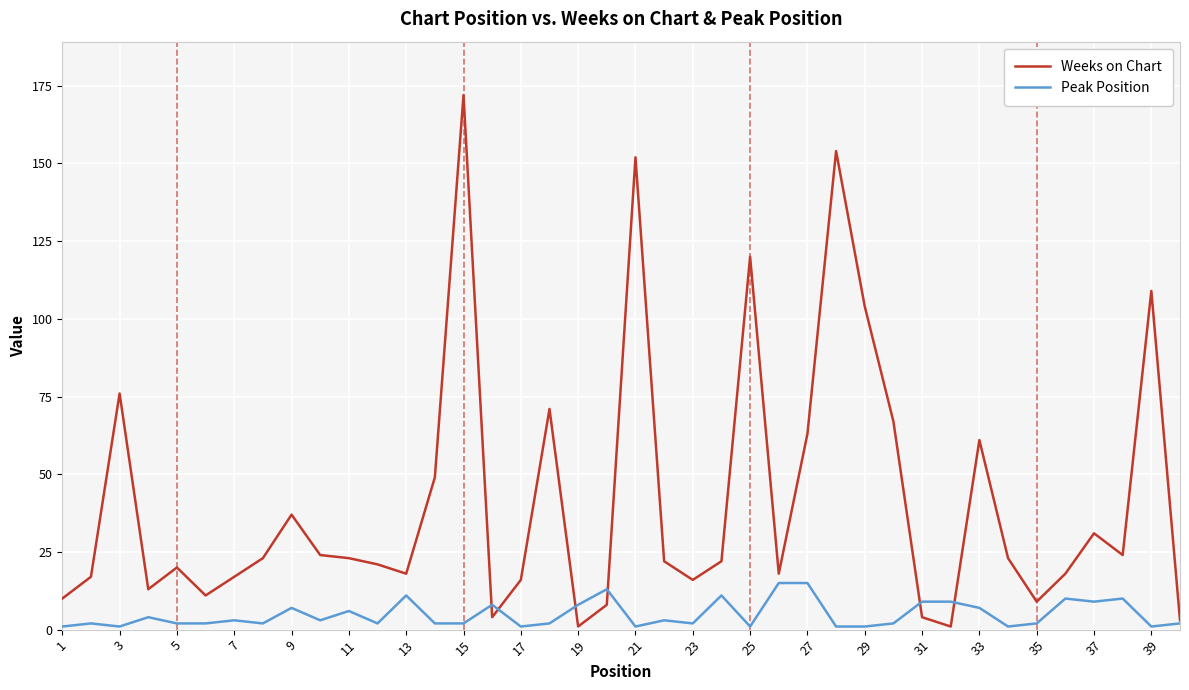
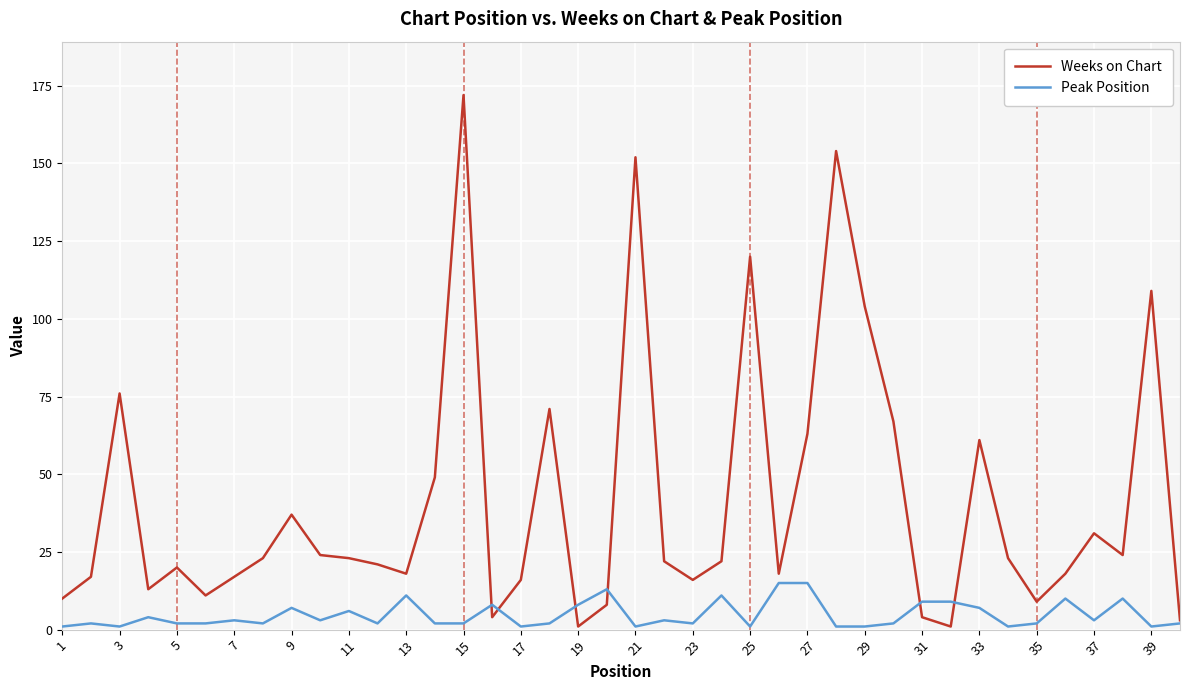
Peak Position, 37: 9 -> 3
